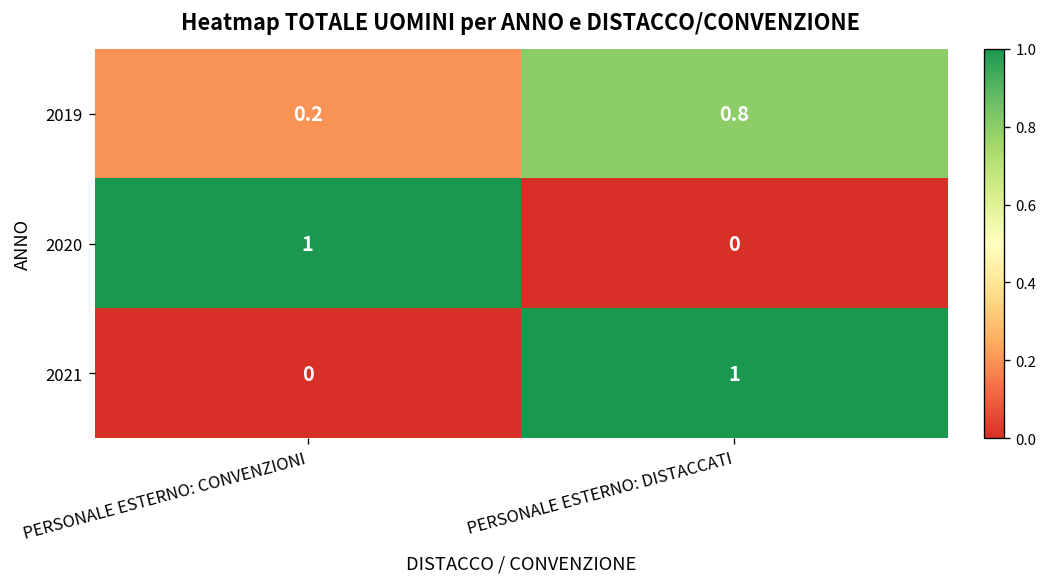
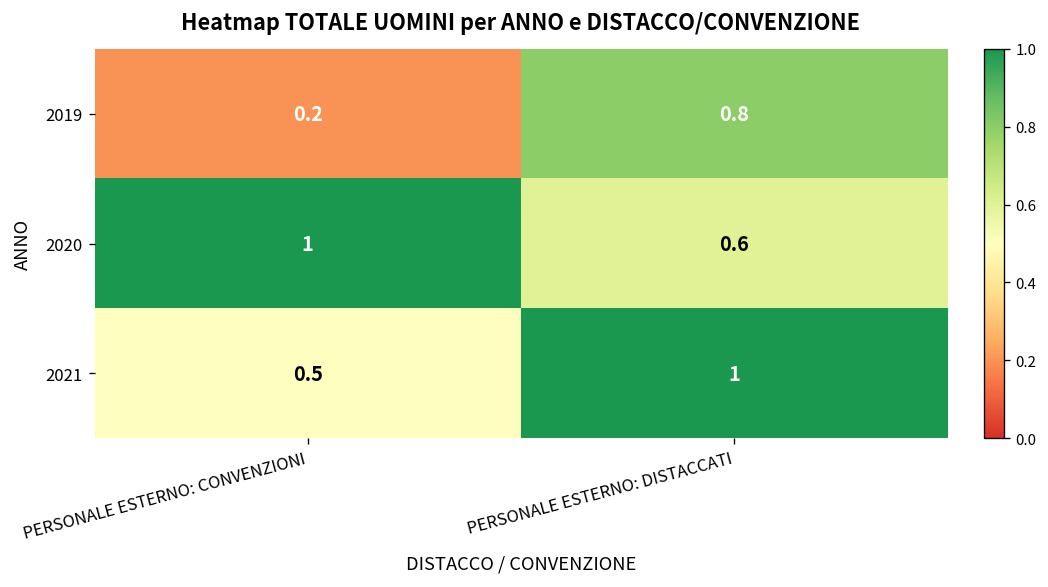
2020, PERSONALE ESTERNO: DISTACCATI: 0 -> 0.6
2021, PERSONALE ESTERNO: CONVENZIONI: 0 -> 0.5
